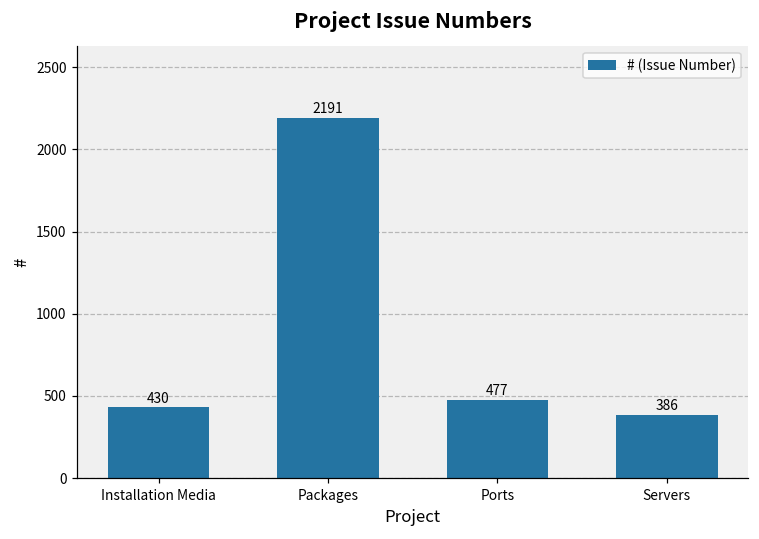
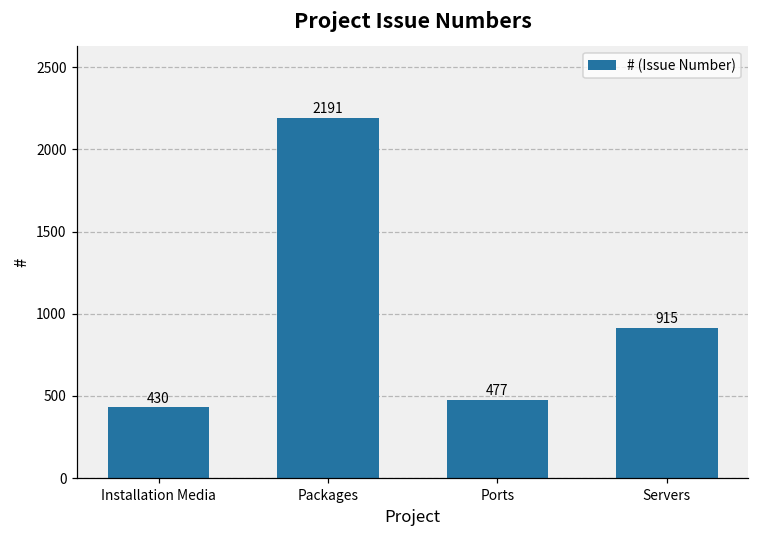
Servers: 386 -> 915
